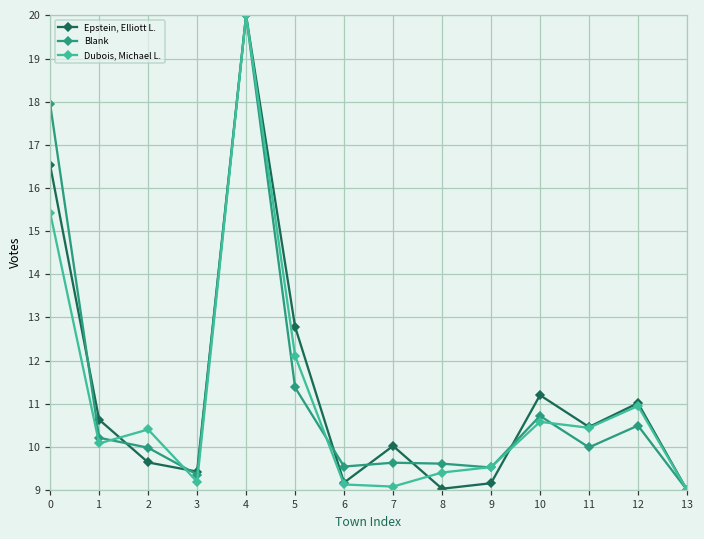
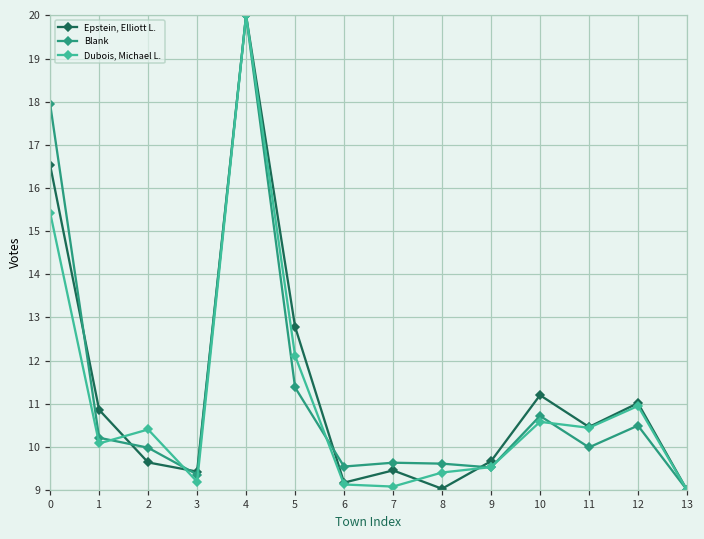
Epstein, Elliott L., 1: 10.6 -> 10.9
Epstein, Elliott L., 7: 10.0 -> 9.5
Epstein, Elliott L., 9: 9.2 -> 9.7
